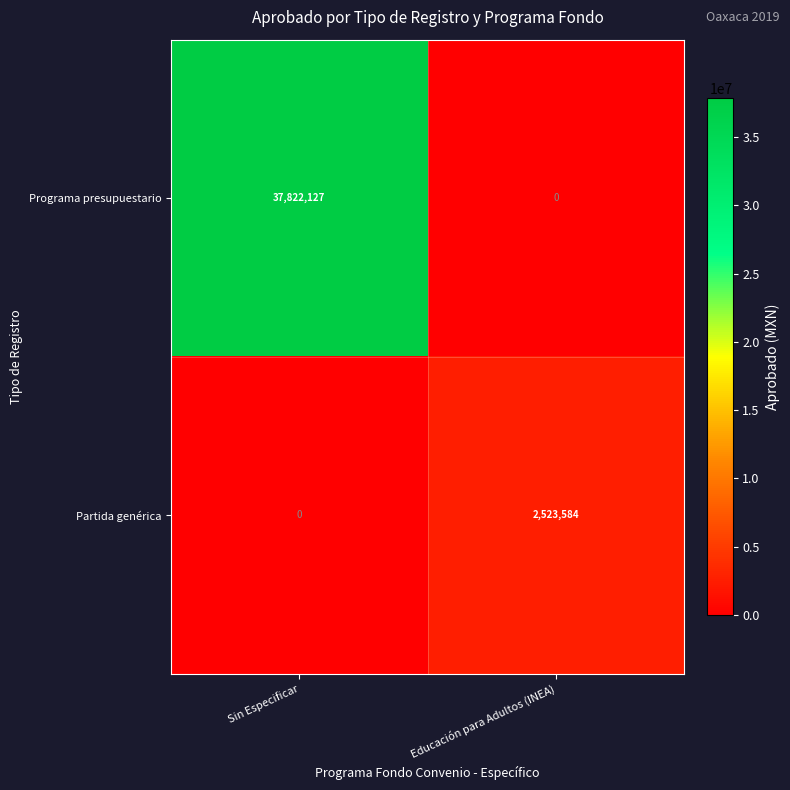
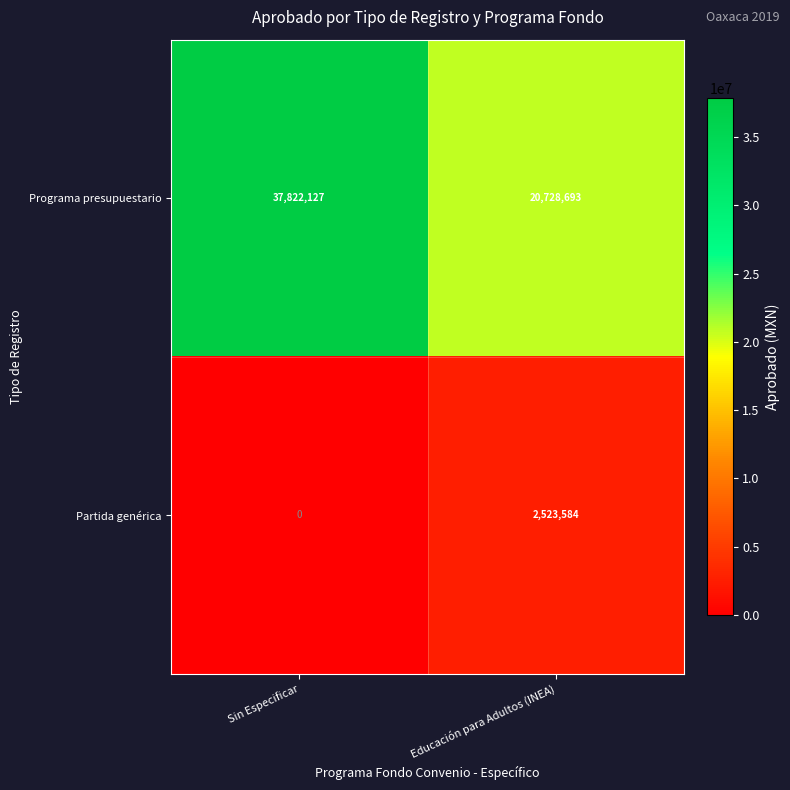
Programa presupuestario, Educación para Adultos (INEA): 0 -> 20,728,693
